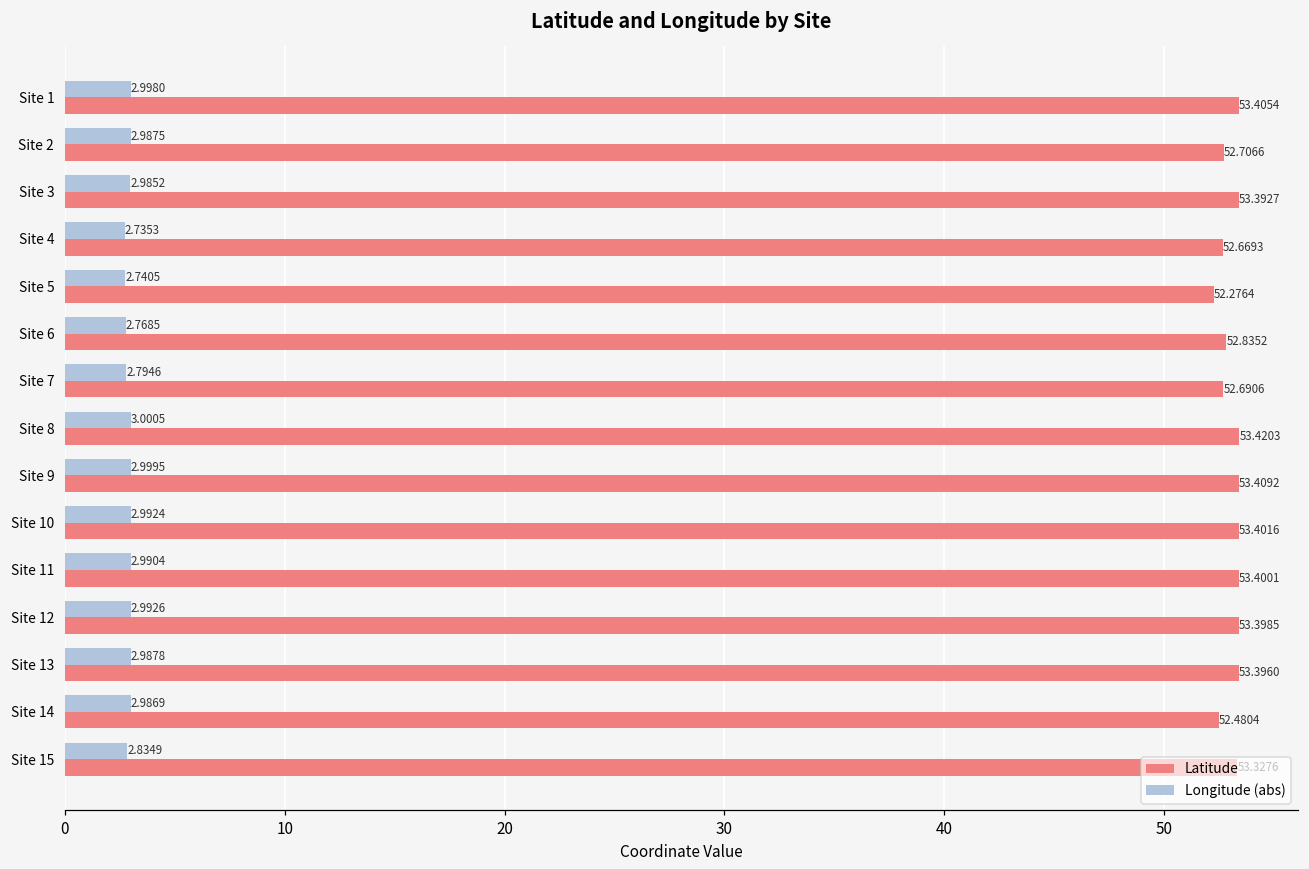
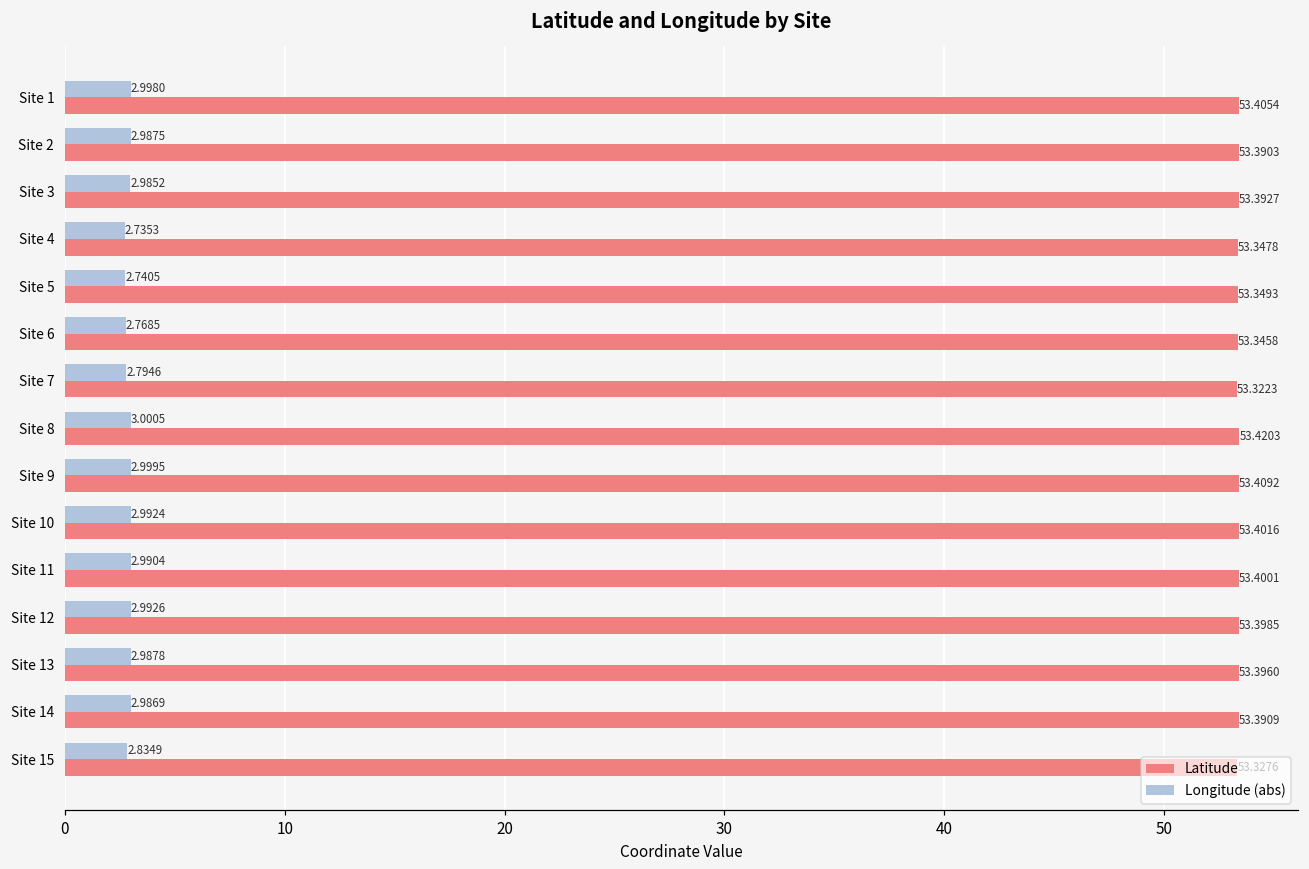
Latitude, Site 2: 52.7066 -> 53.3903
Latitude, Site 4: 52.6693 -> 53.3478
Latitude, Site 5: 52.2764 -> 53.3493
Latitude, Site 6: 52.8352 -> 53.3458
Latitude, Site 7: 52.6906 -> 53.3223
Latitude, Site 14: 52.4804 -> 53.3909
